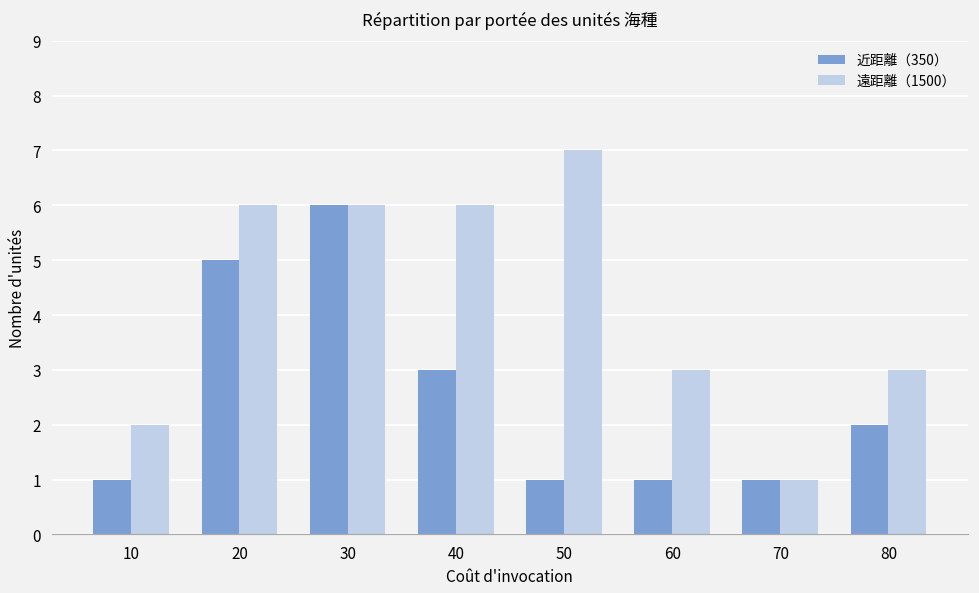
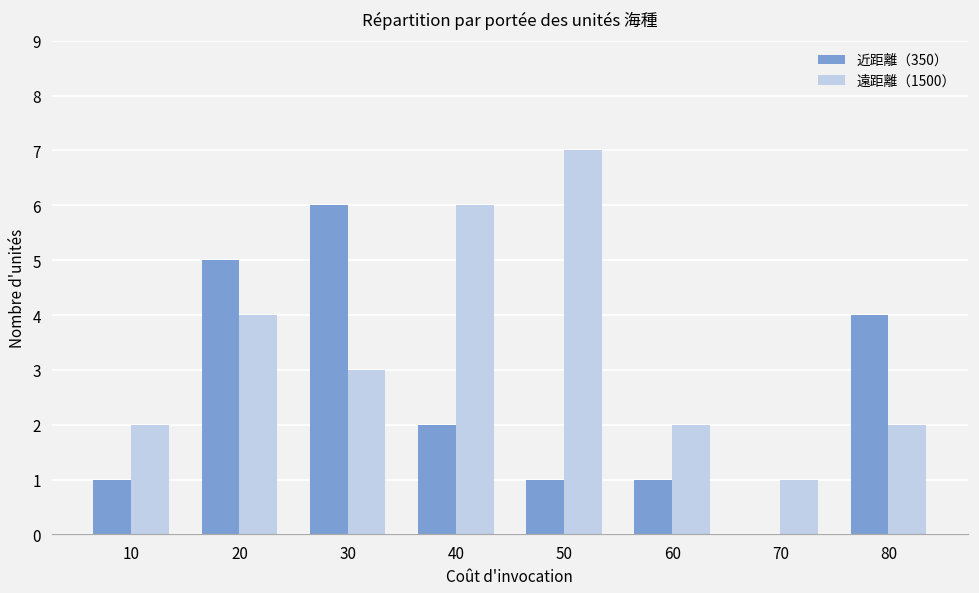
遠距離（1500）, 20: 6 -> 4
遠距離（1500）, 30: 6 -> 3
近距離（350）, 40: 3 -> 2
遠距離（1500）, 60: 3 -> 2
近距離（350）, 70: 1 -> 0
近距離（350）, 80: 2 -> 4
遠距離（1500）, 80: 3 -> 2
